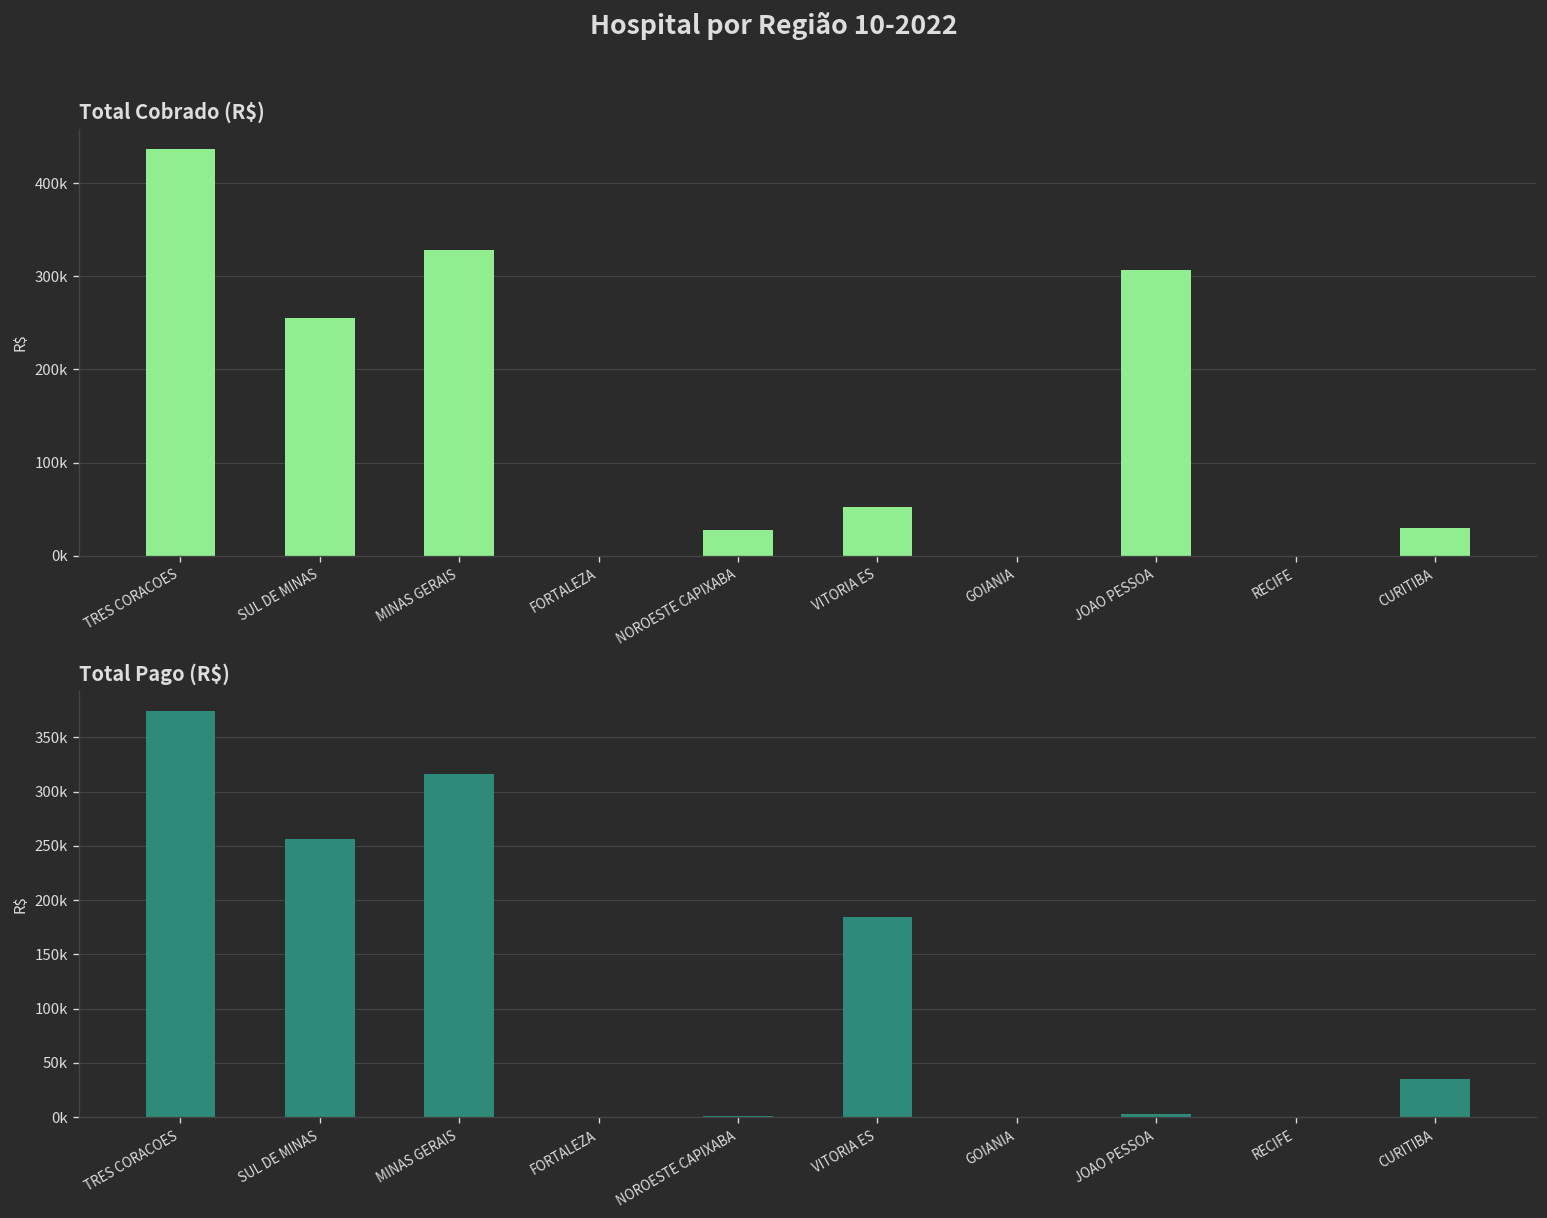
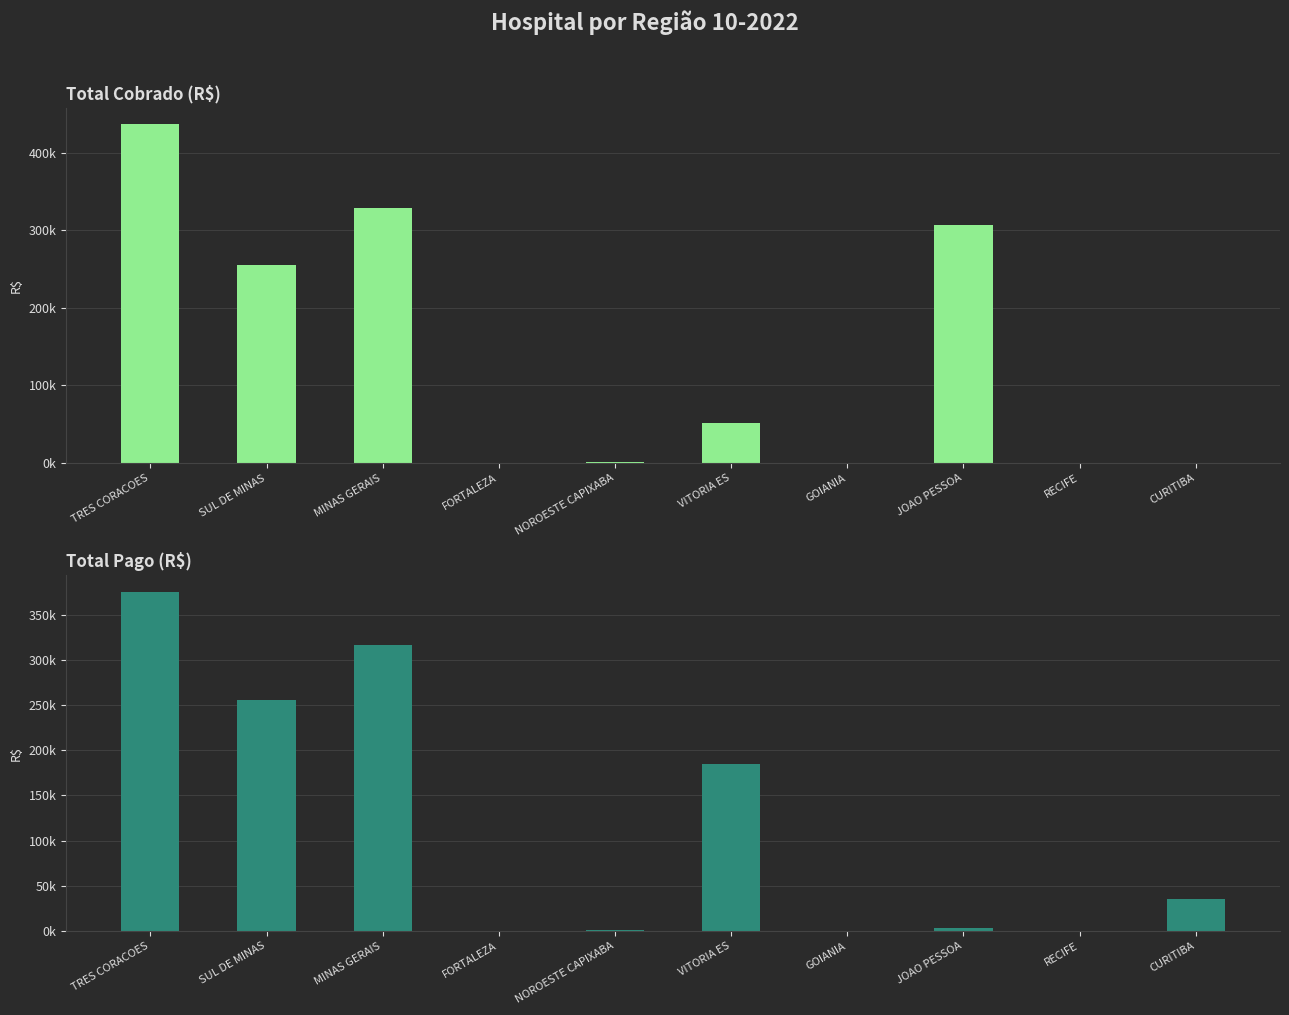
Total Cobrado (R$), NOROESTE CAPIXABA: 30000 -> 0
Total Cobrado (R$), CURITIBA: 30000 -> 0
